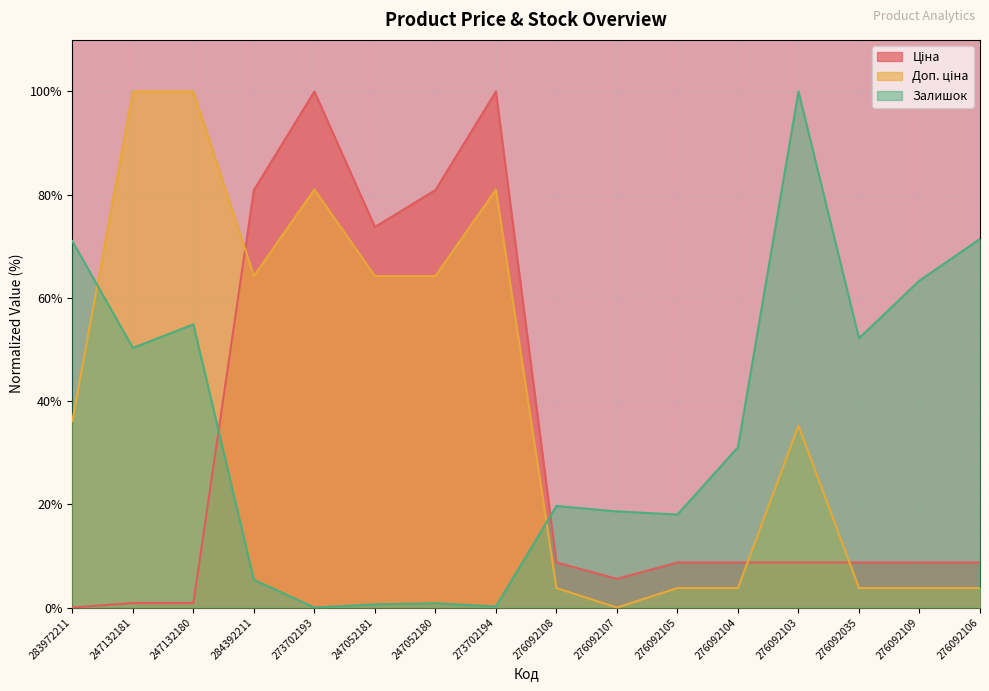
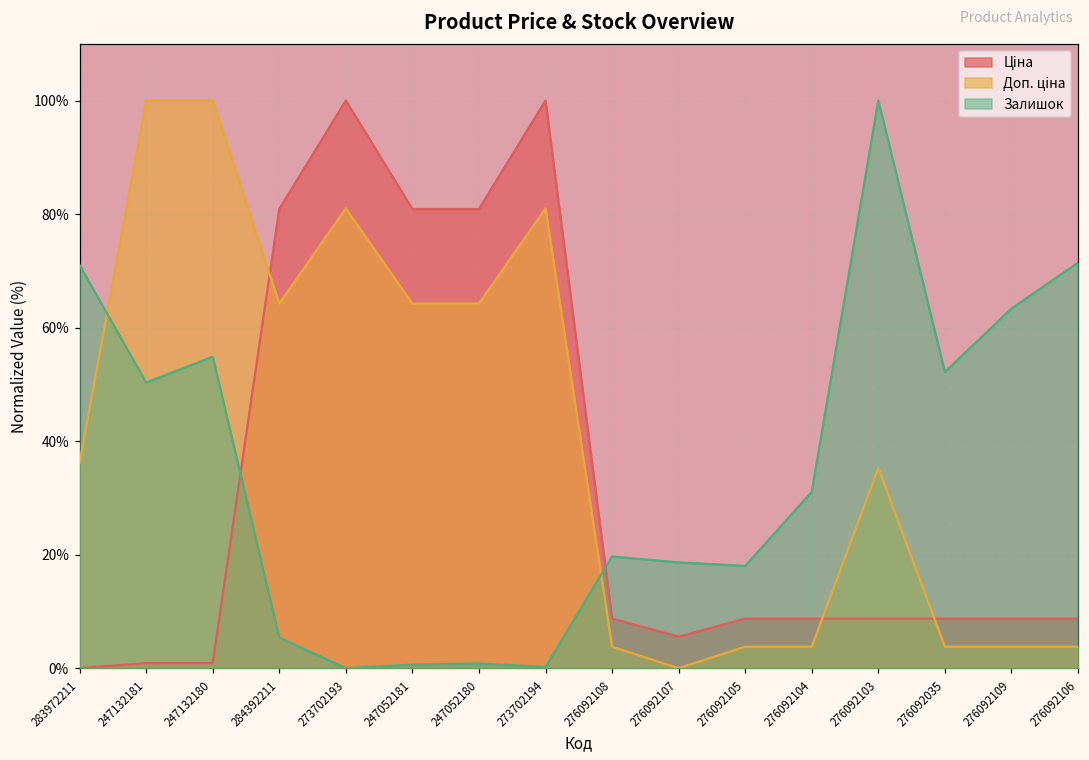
Ціна, 247052181: 74% -> 81%
